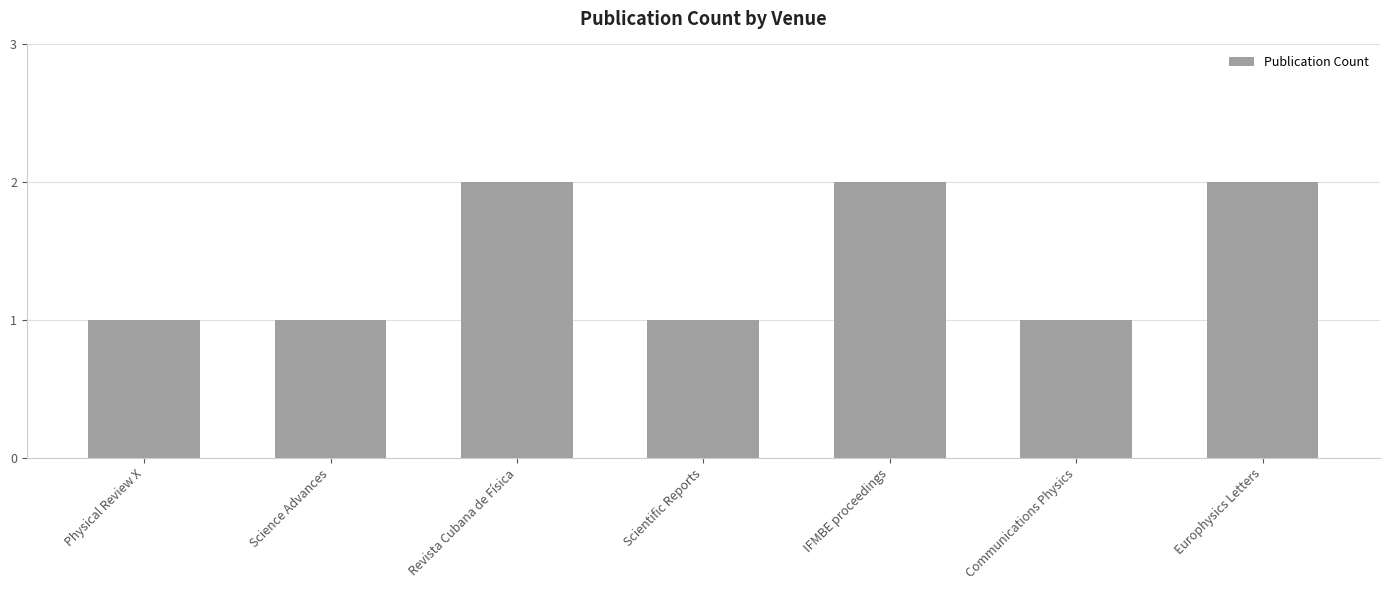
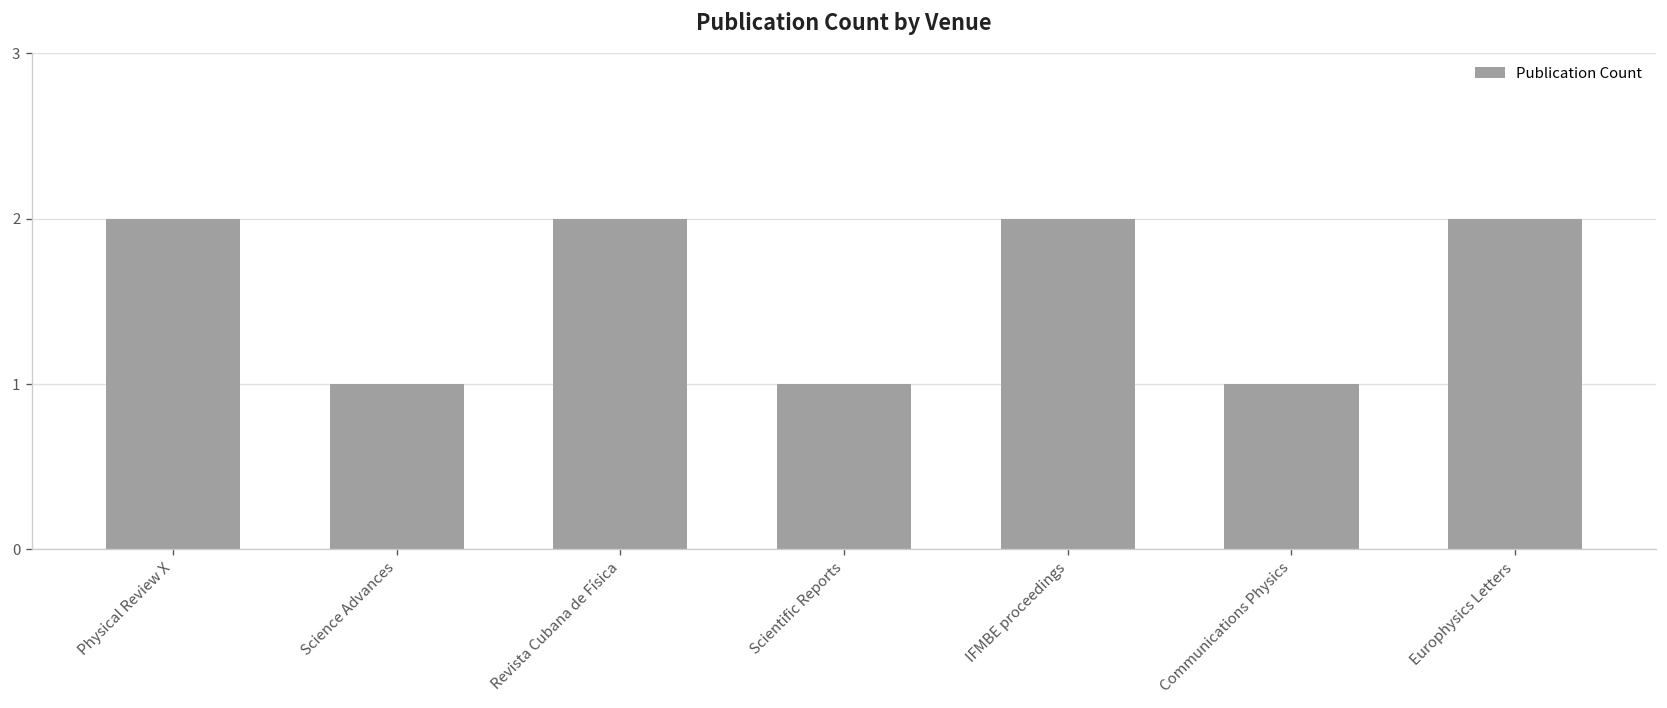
Physical Review X: 1 -> 2
